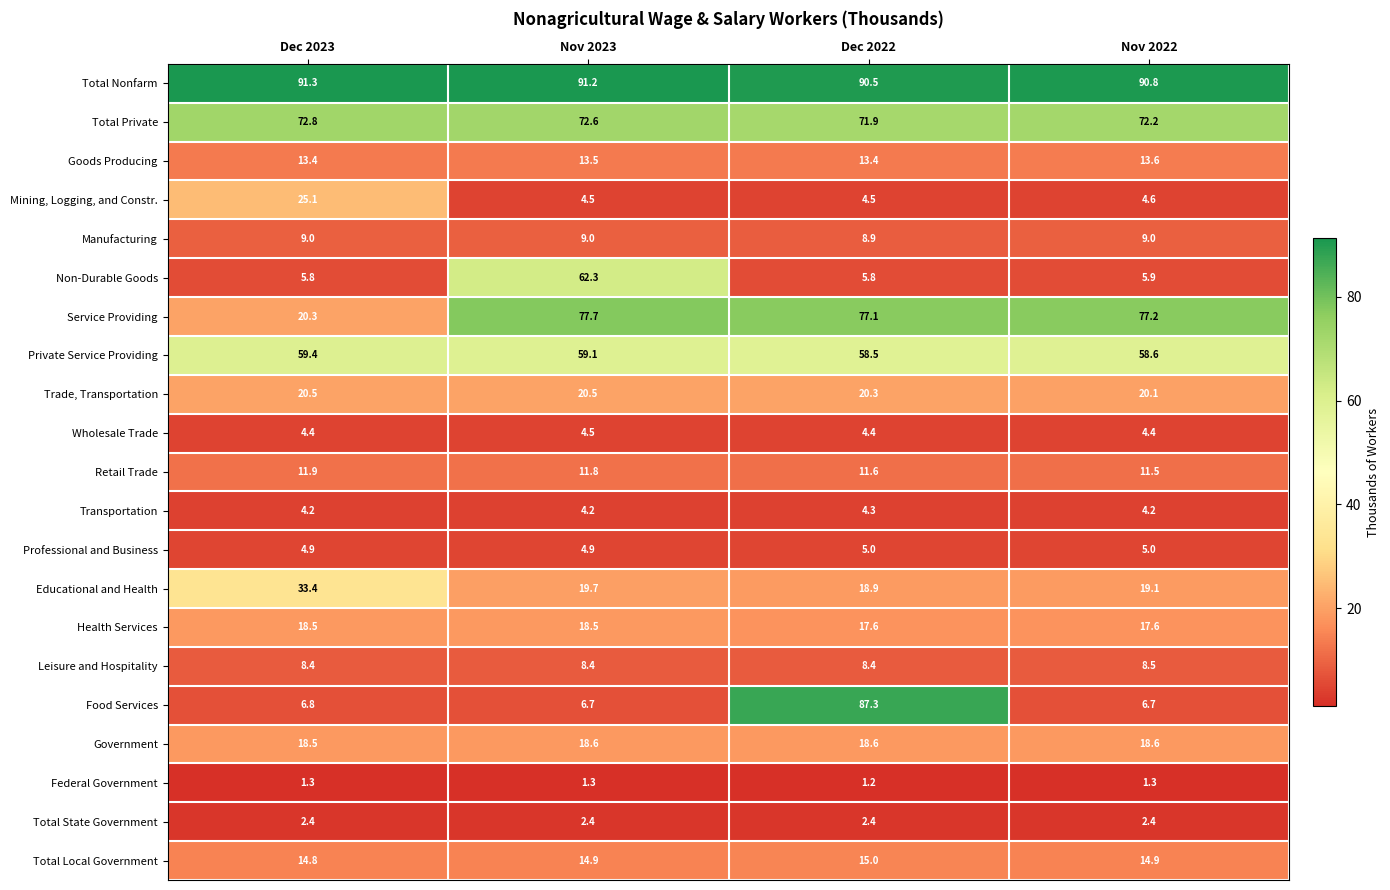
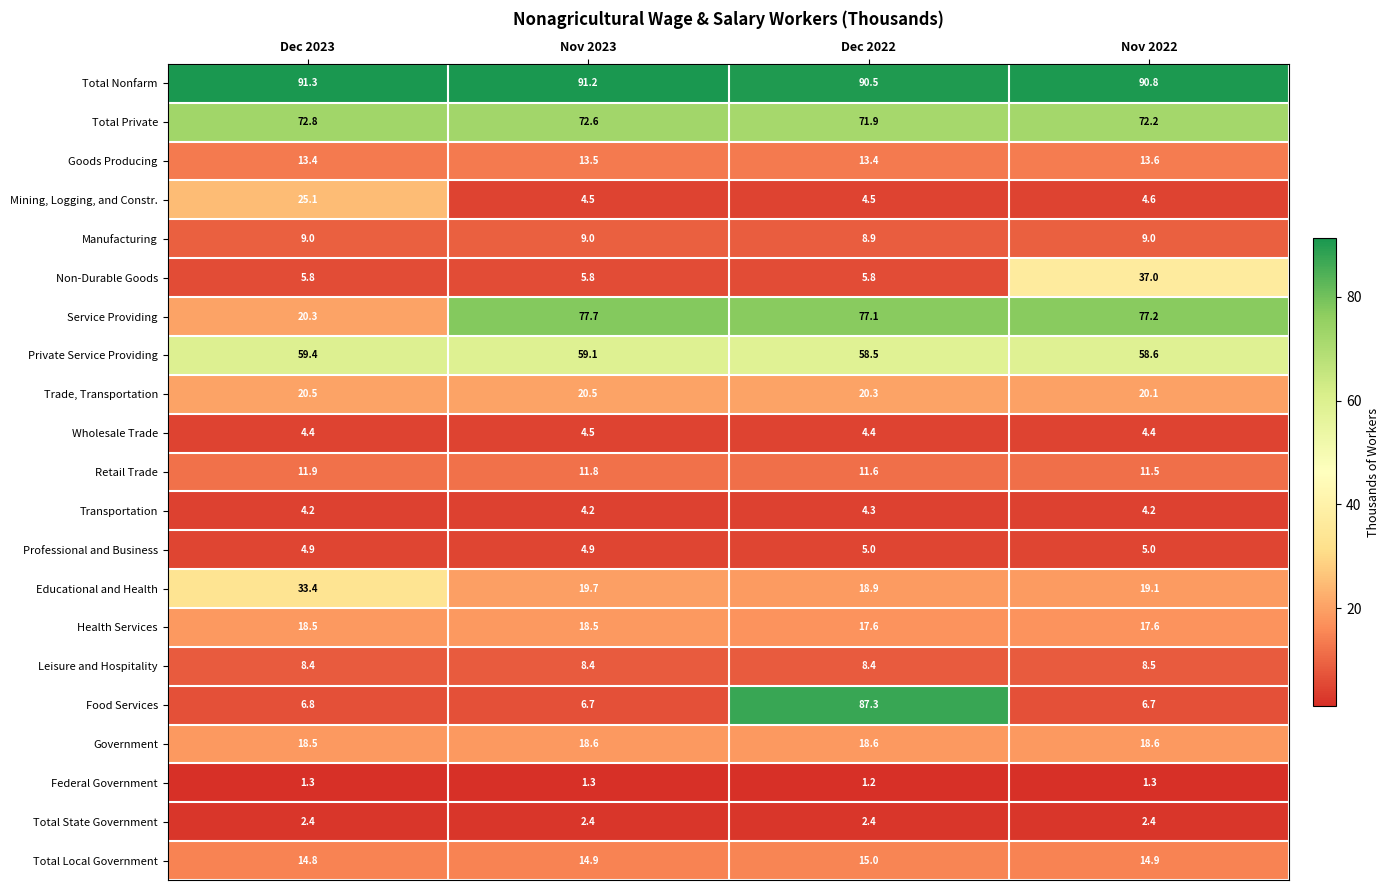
Non-Durable Goods, Nov 2023: 62.3 -> 5.8
Non-Durable Goods, Nov 2022: 5.9 -> 37.0
